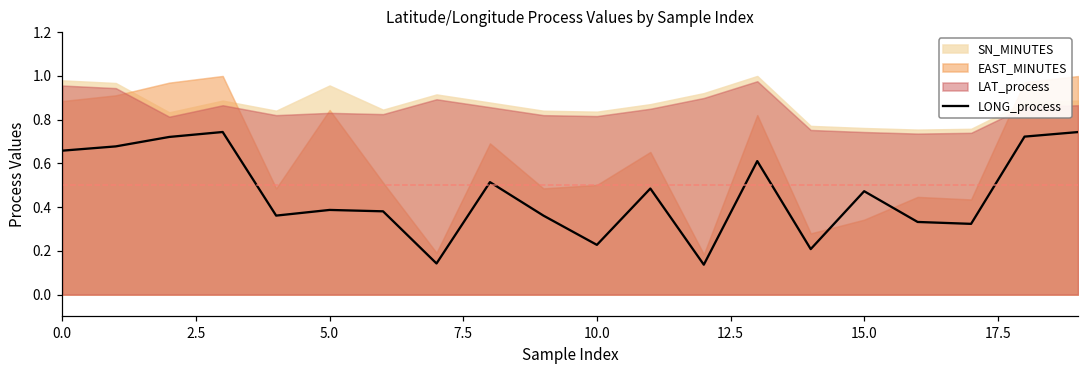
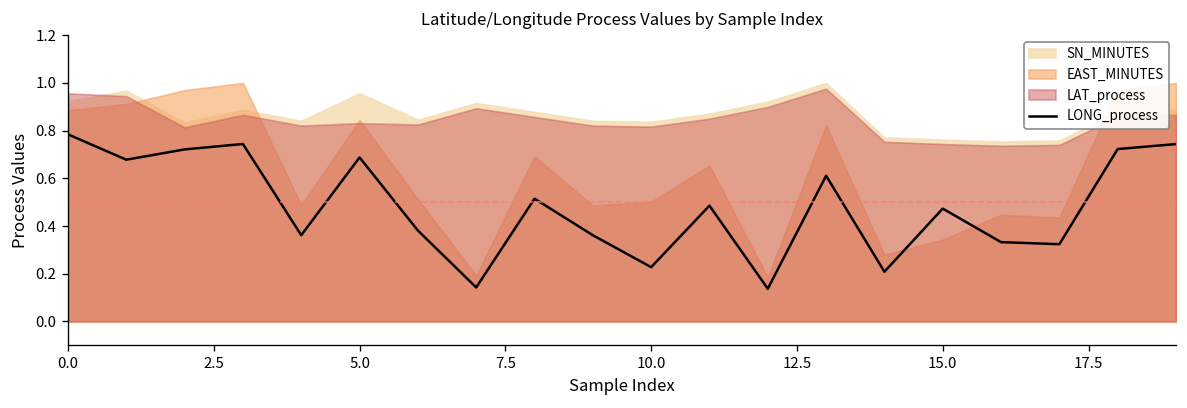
LONG_process, 0.0: 0.66 -> 0.78
SN_MINUTES, 0.0: 0.98 -> 0.92
LONG_process, 5.0: 0.39 -> 0.69
